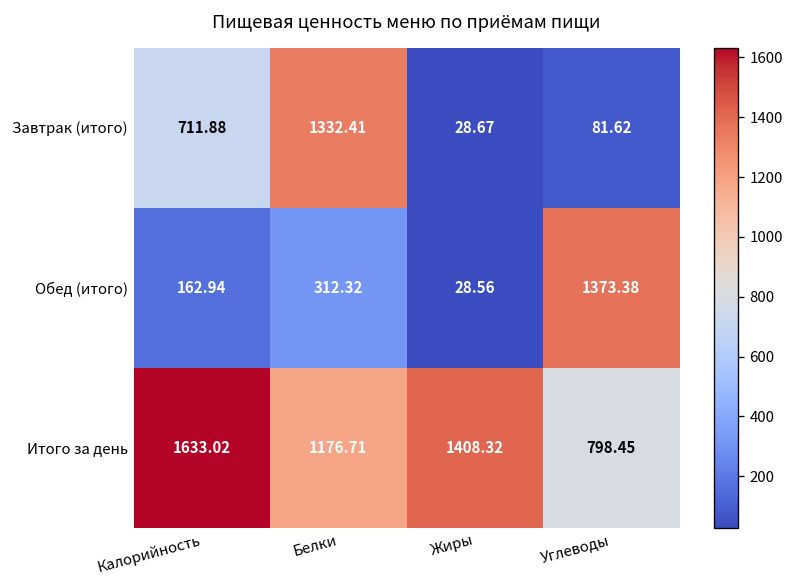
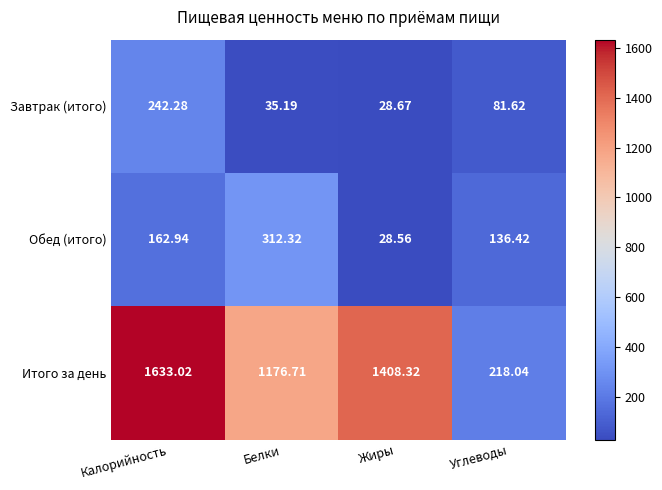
Завтрак (итого), Калорийность: 711.88 -> 242.28
Завтрак (итого), Белки: 1332.41 -> 35.19
Обед (итого), Углеводы: 1373.38 -> 136.42
Итого за день, Углеводы: 798.45 -> 218.04
